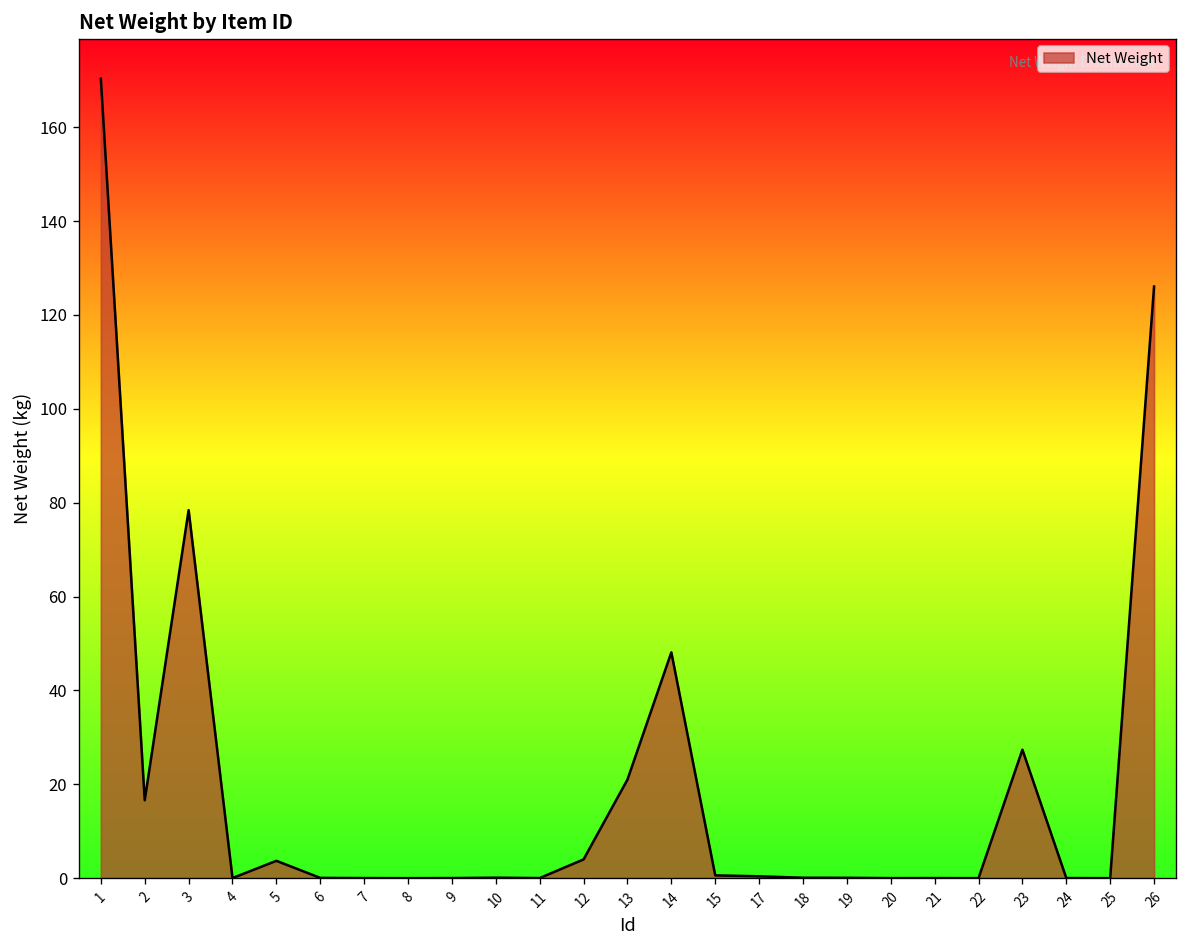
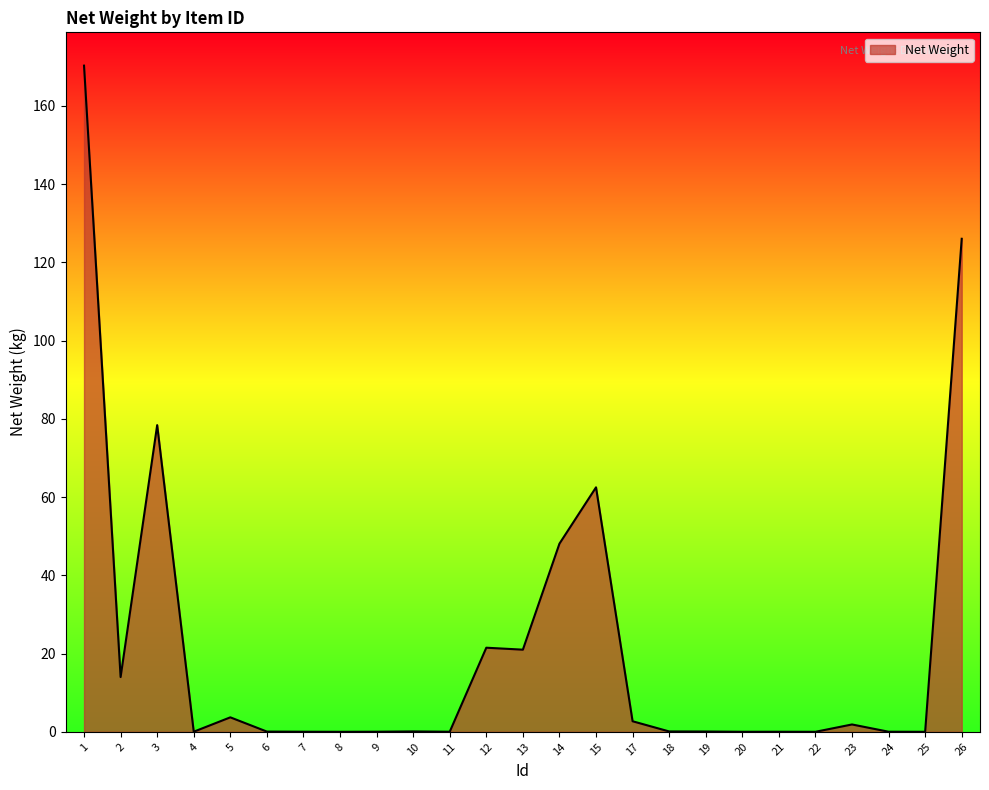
2: 17 -> 14
12: 4 -> 22
15: 1 -> 63
17: 0 -> 3
23: 27 -> 2
